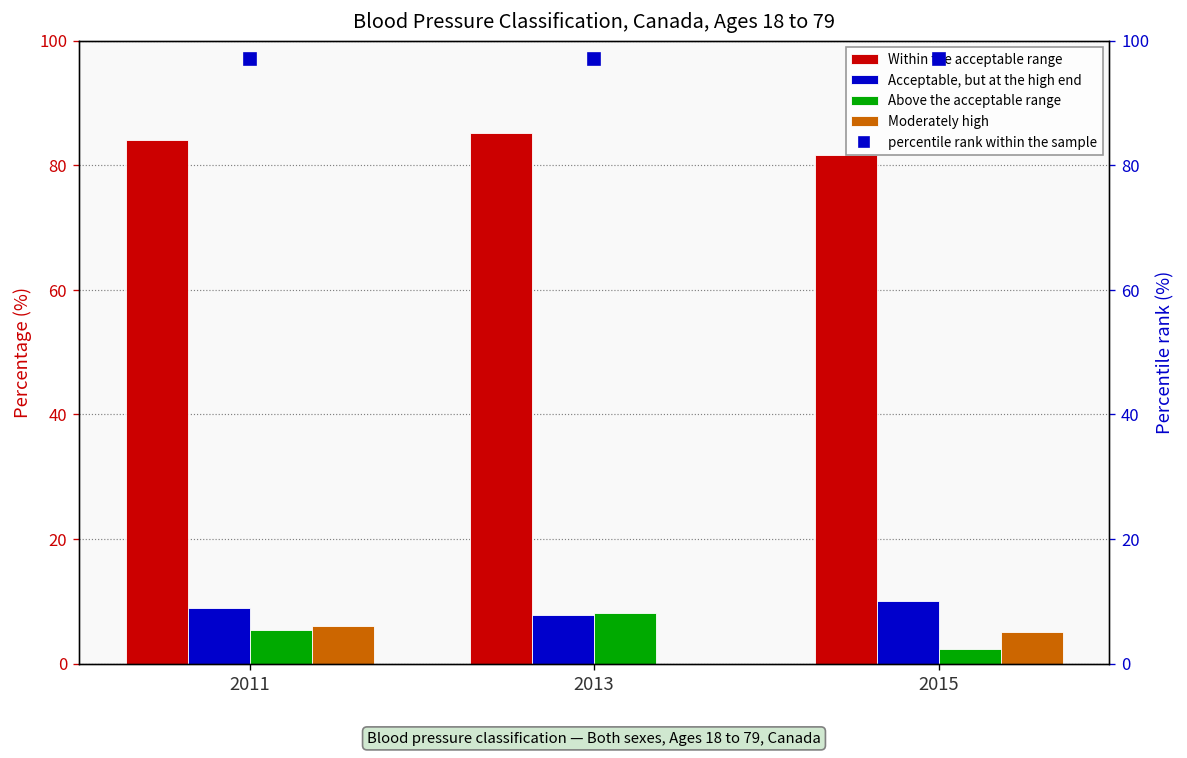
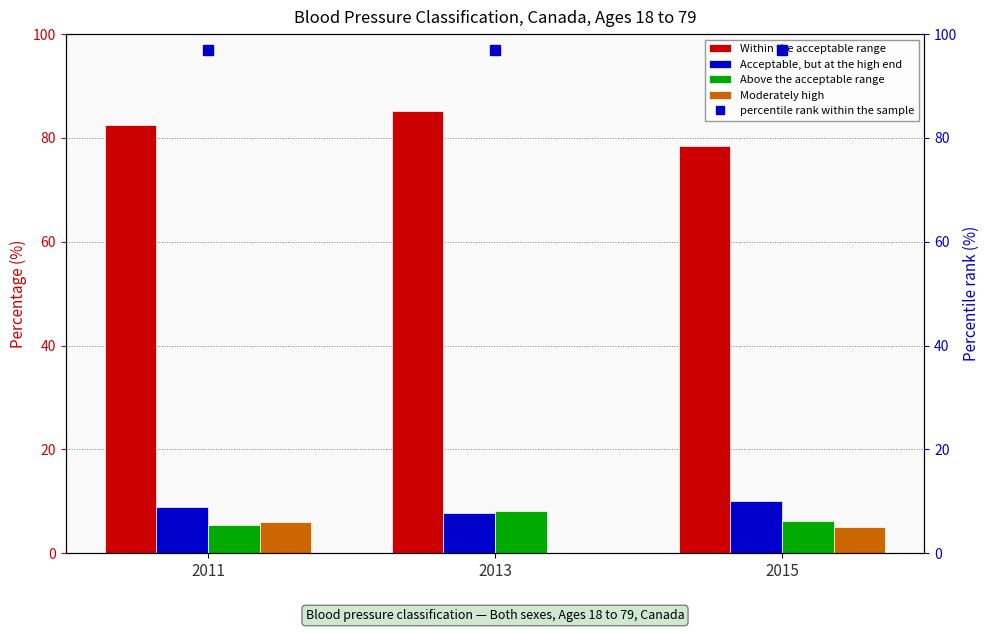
Within the acceptable range, 2011: 84 -> 83
Within the acceptable range, 2015: 82 -> 79
Above the acceptable range, 2015: 2 -> 6
